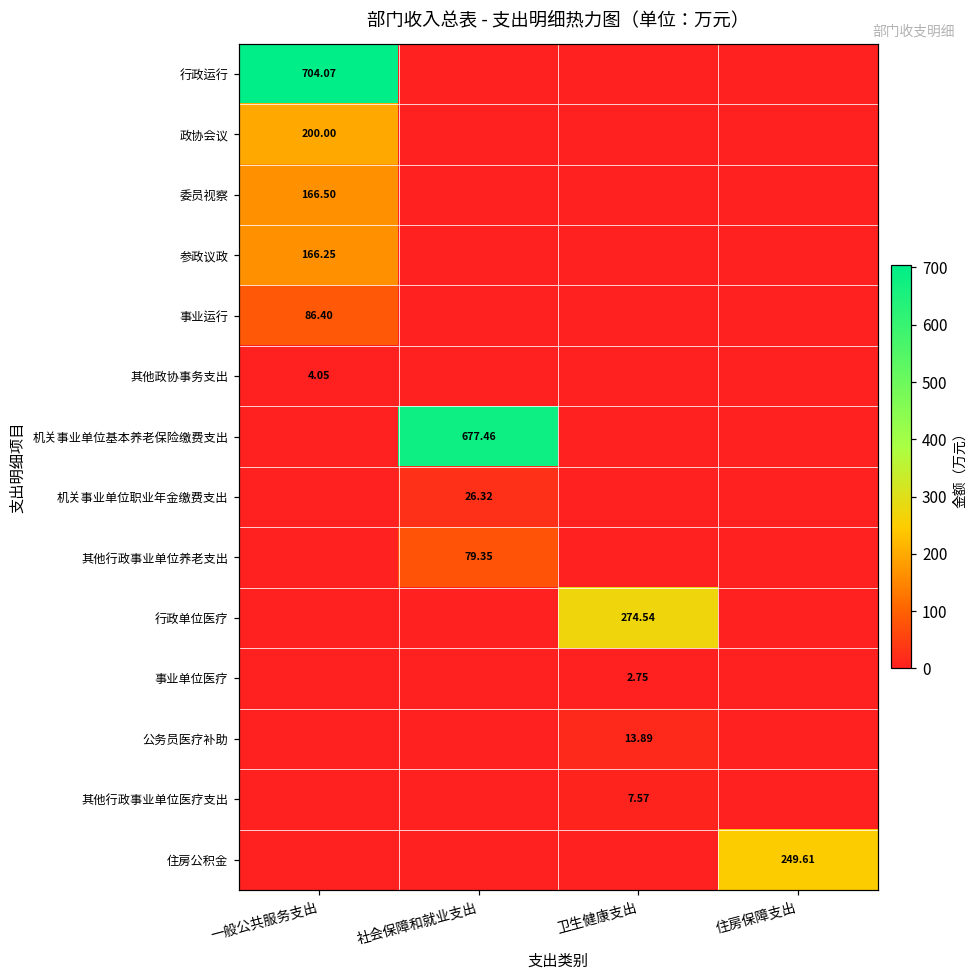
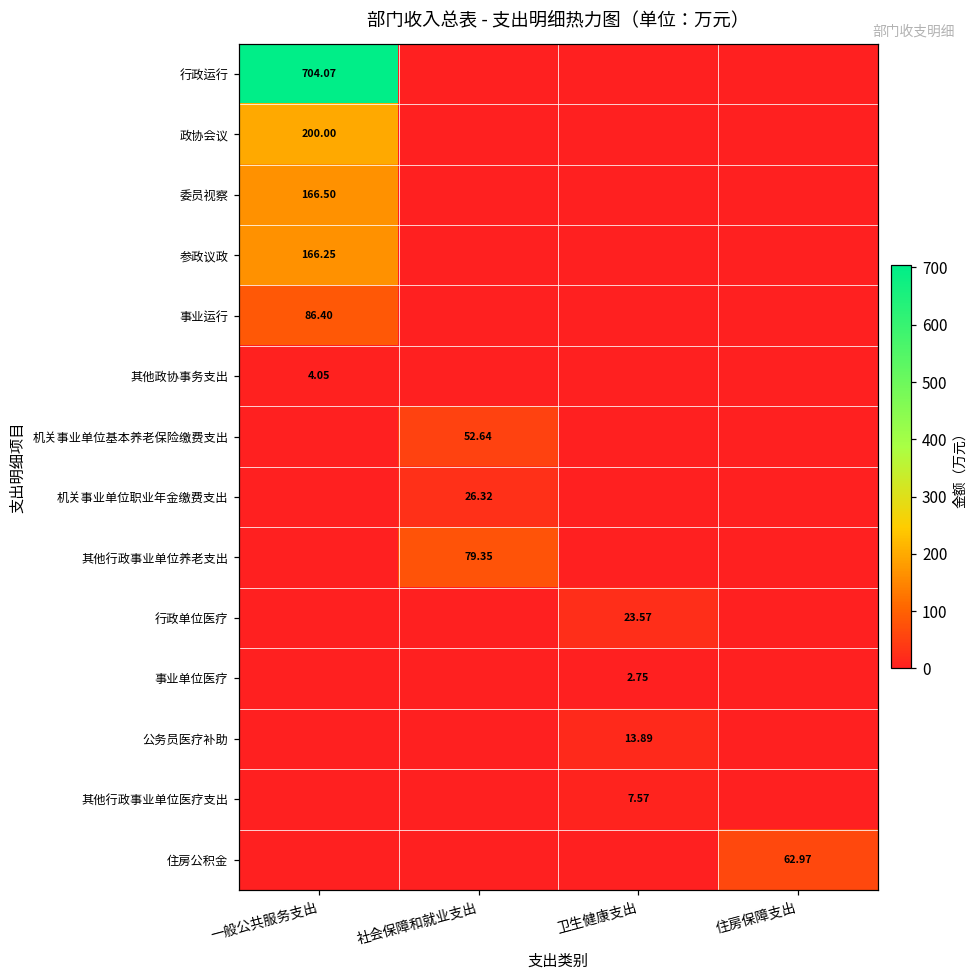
机关事业单位基本养老保险缴费支出, 社会保障和就业支出: 677.46 -> 52.64
行政单位医疗, 卫生健康支出: 274.54 -> 23.57
住房公积金, 住房保障支出: 249.61 -> 62.97
